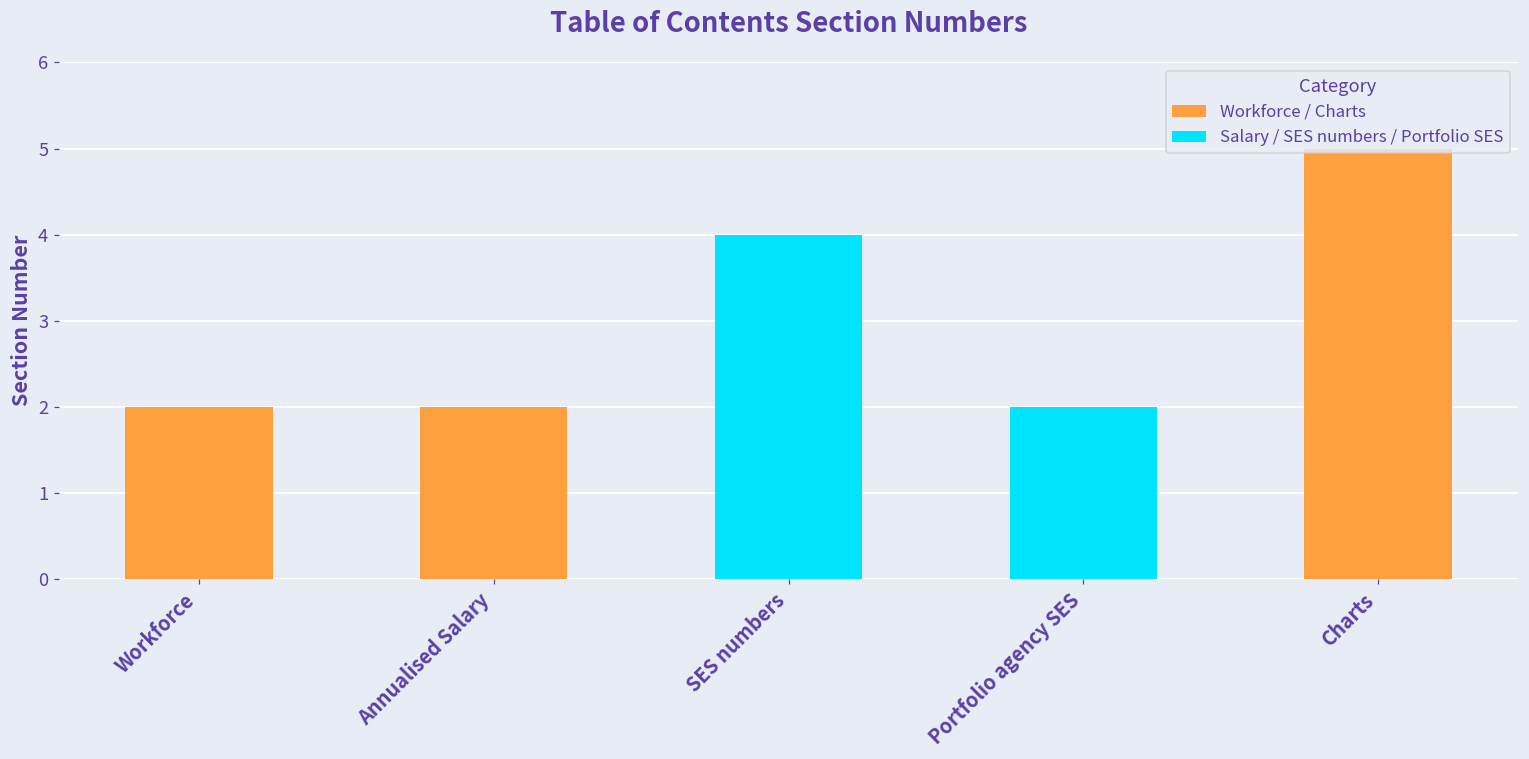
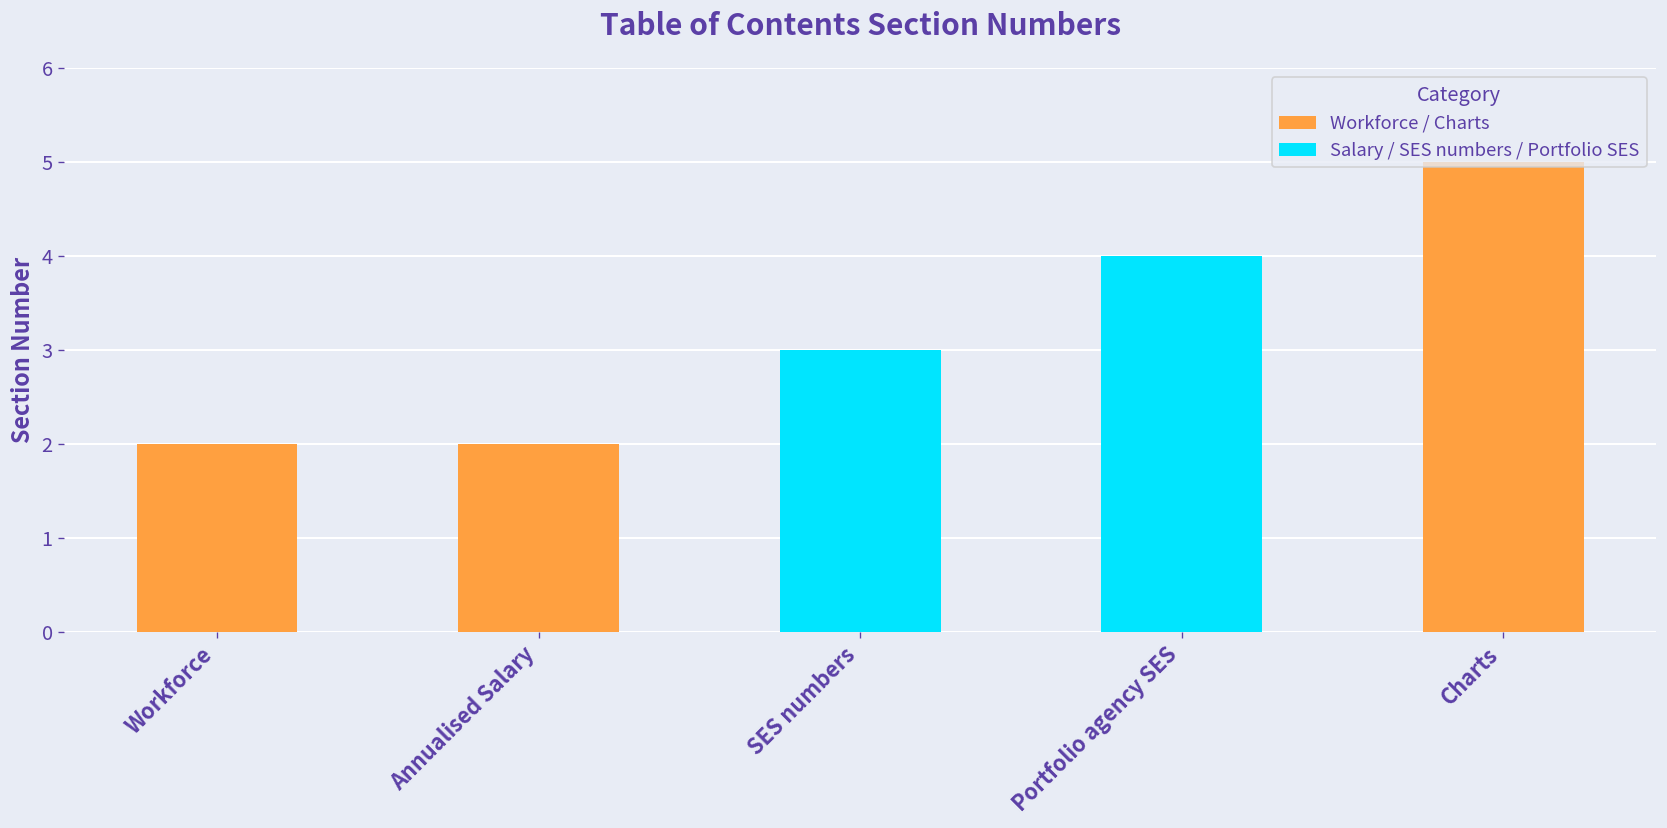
SES numbers: 4 -> 3
Portfolio agency SES: 2 -> 4
